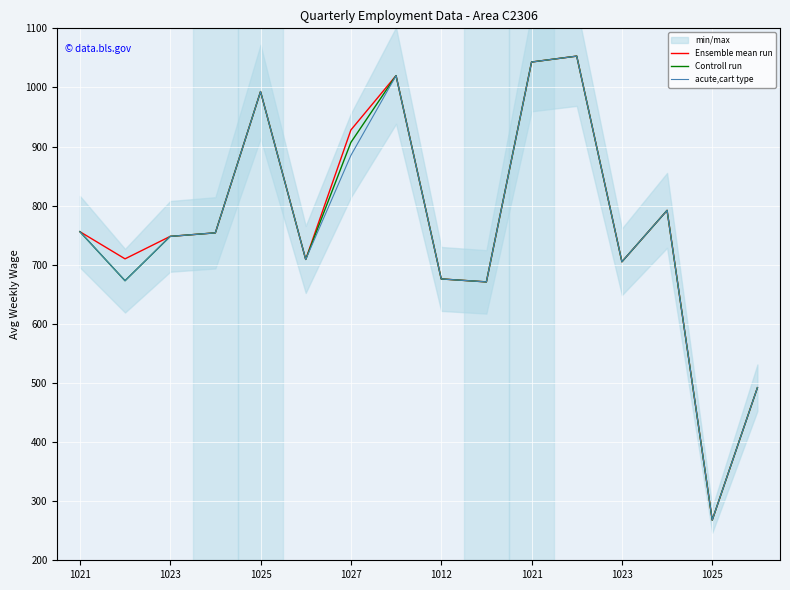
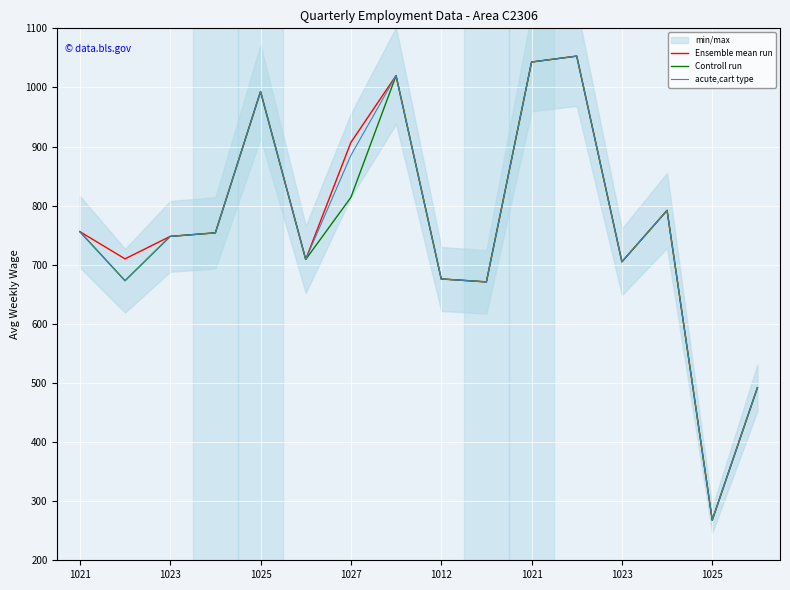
Ensemble mean run, 1027: 930 -> 910
Controll run, 1027: 910 -> 810
